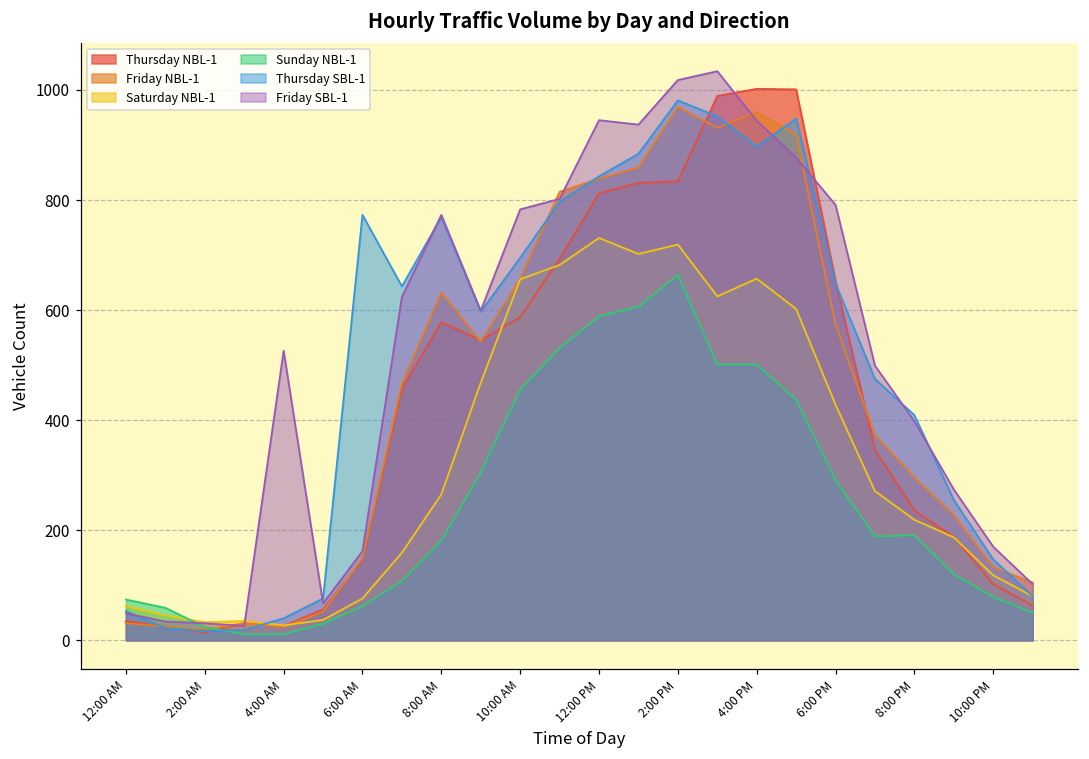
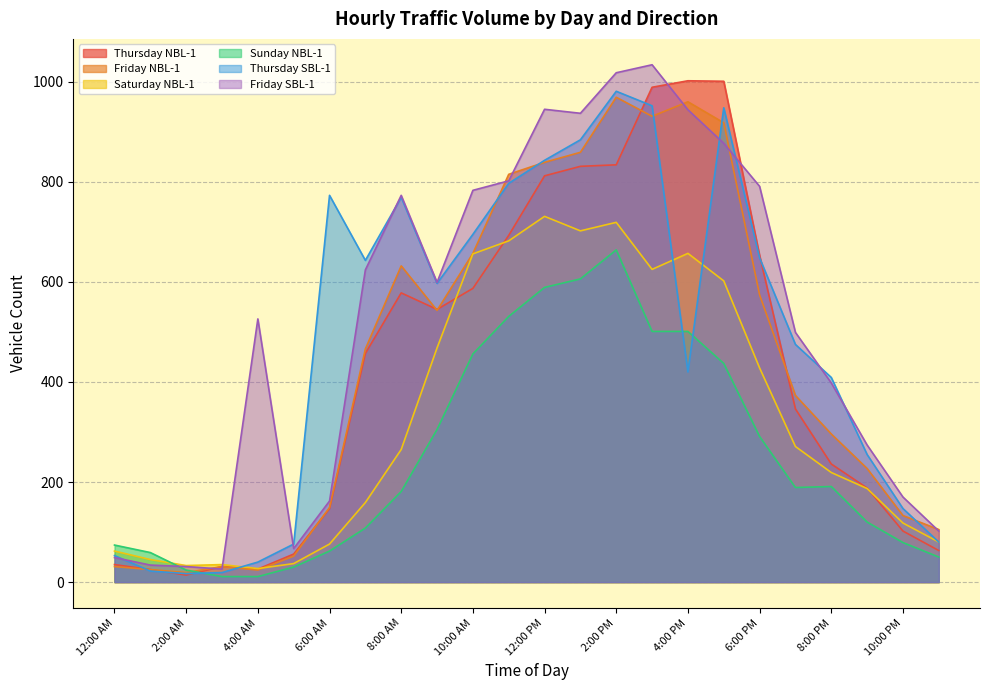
Thursday SBL-1, 4:00 PM: 900 -> 420
